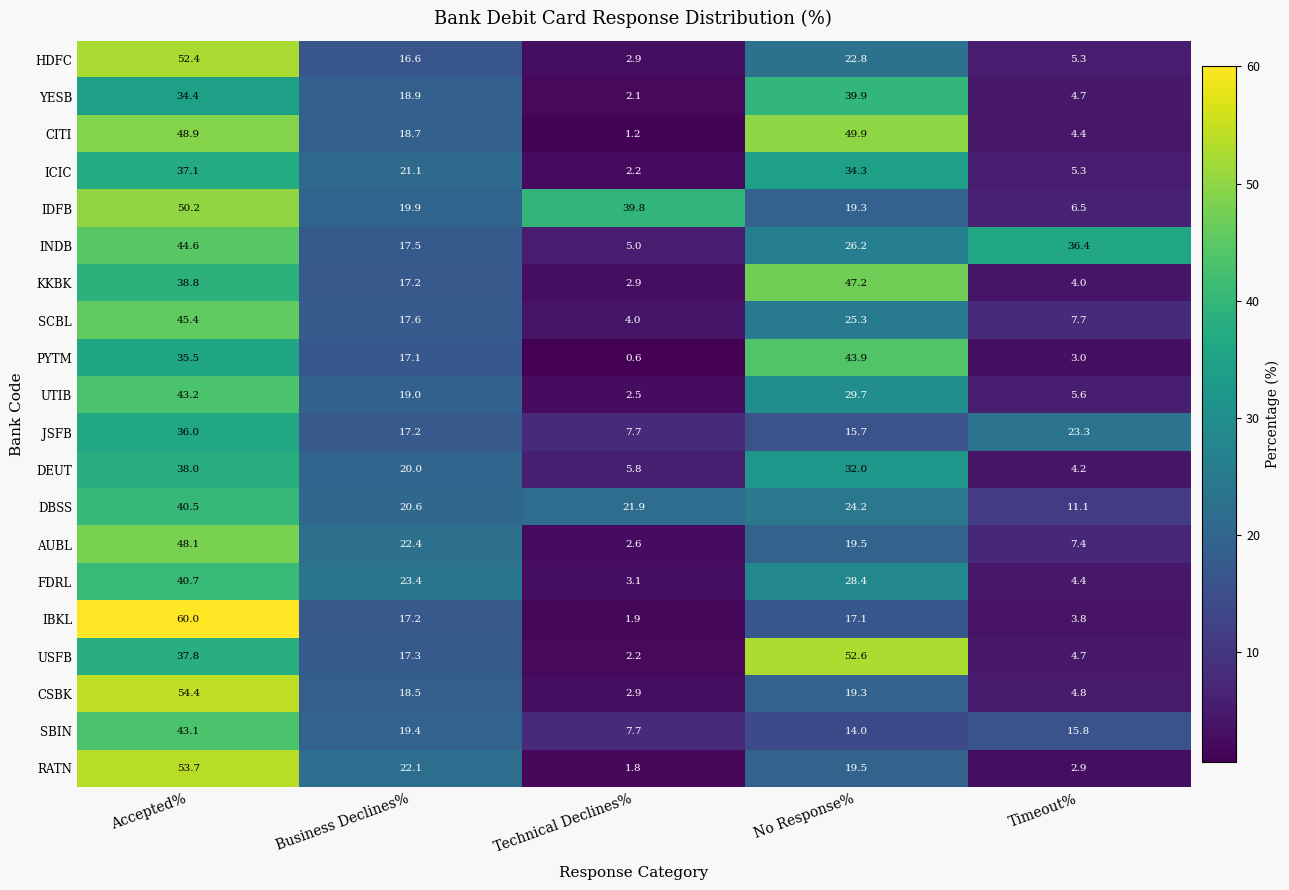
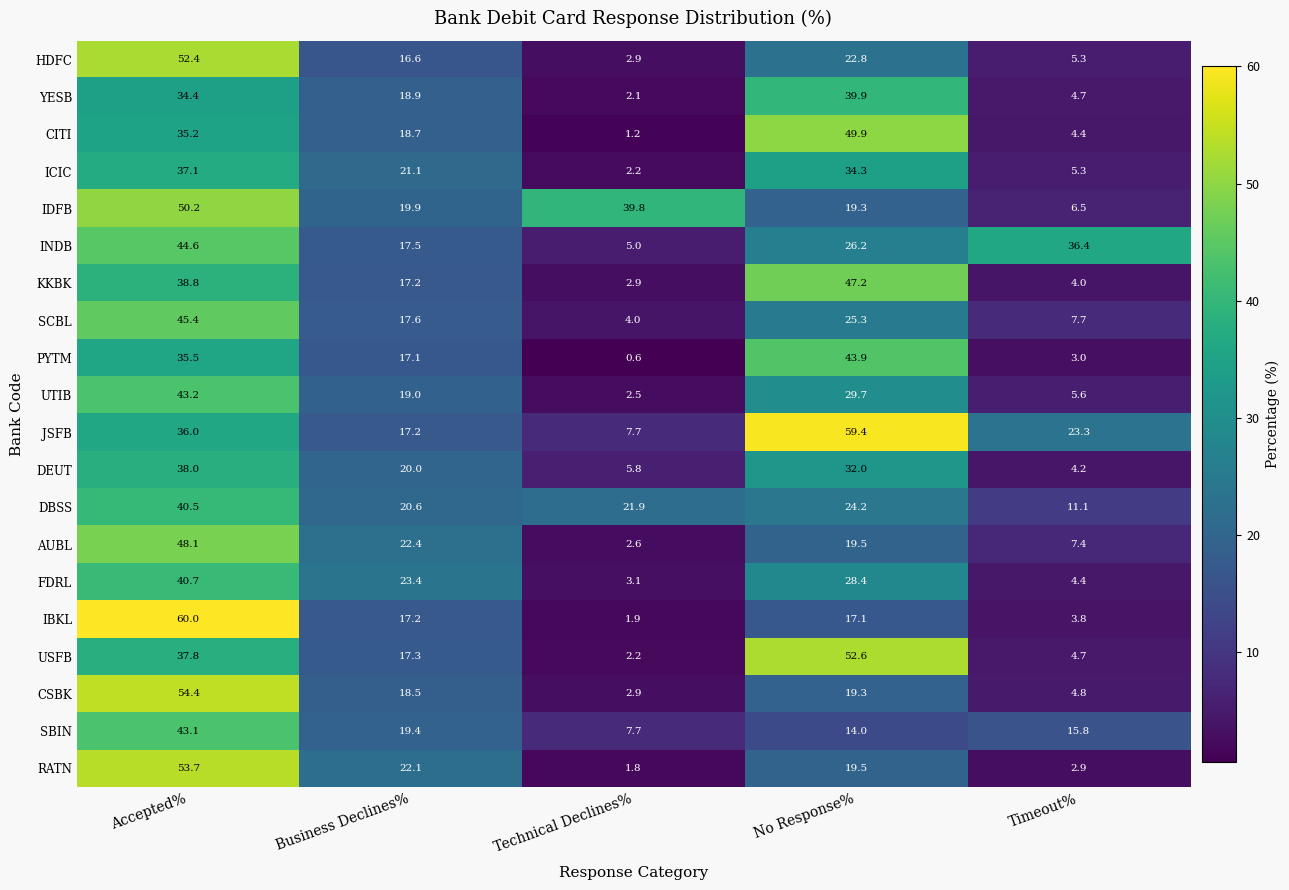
CITI, Accepted%: 48.9 -> 35.2
JSFB, No Response%: 15.7 -> 59.4
